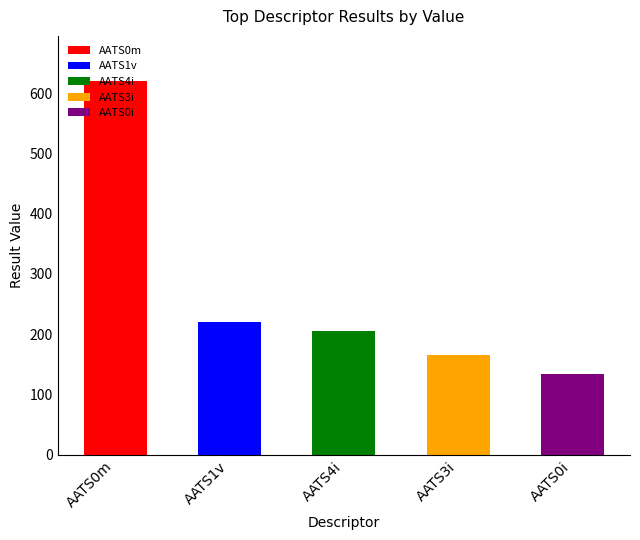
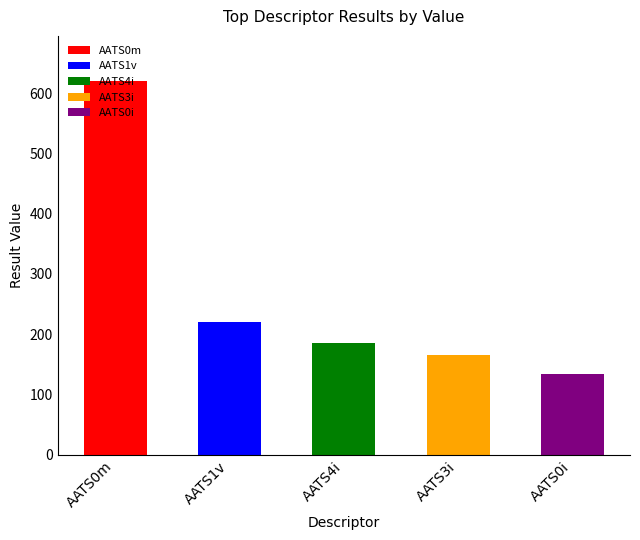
AATS4i: 210 -> 180
